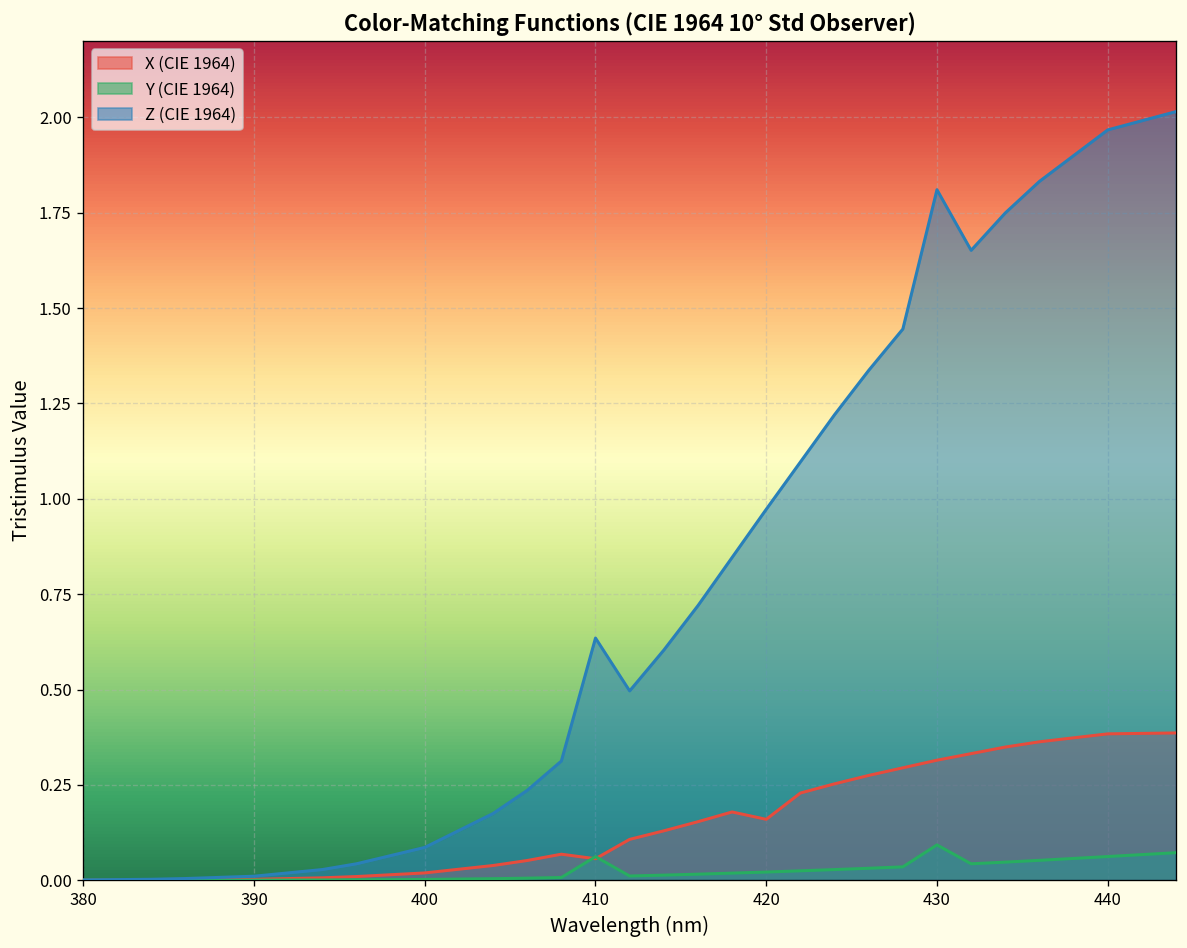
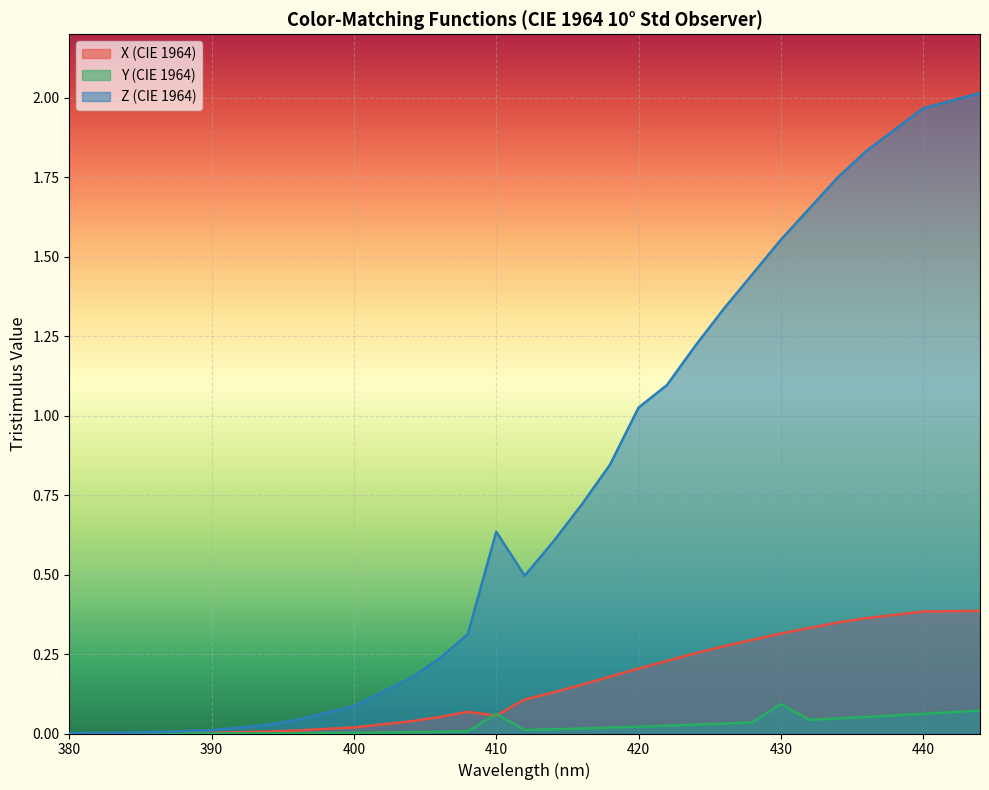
X (CIE 1964), 420: 0.16 -> 0.20
Z (CIE 1964), 420: 0.97 -> 1.03
Z (CIE 1964), 430: 1.81 -> 1.55
